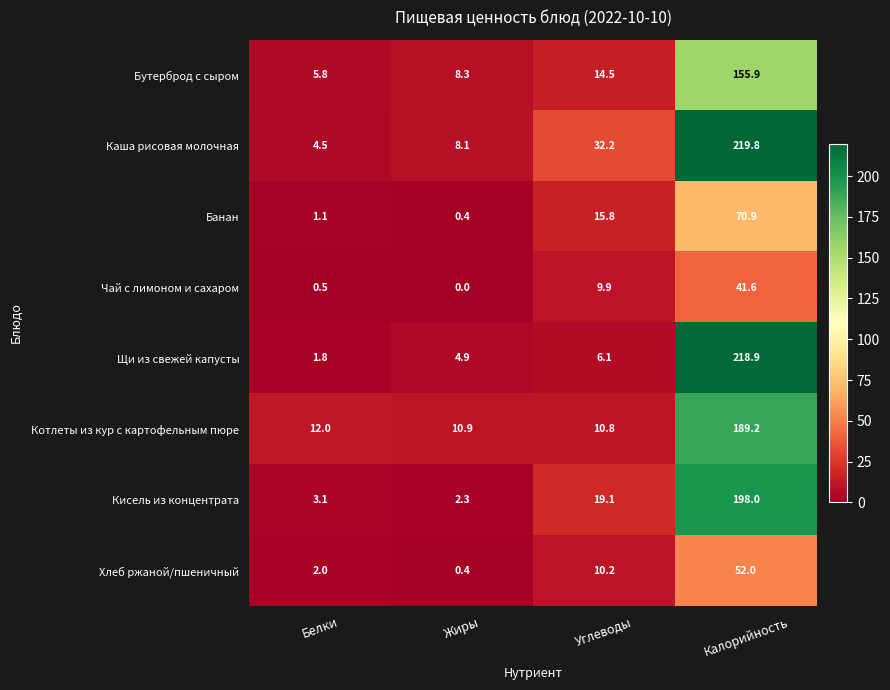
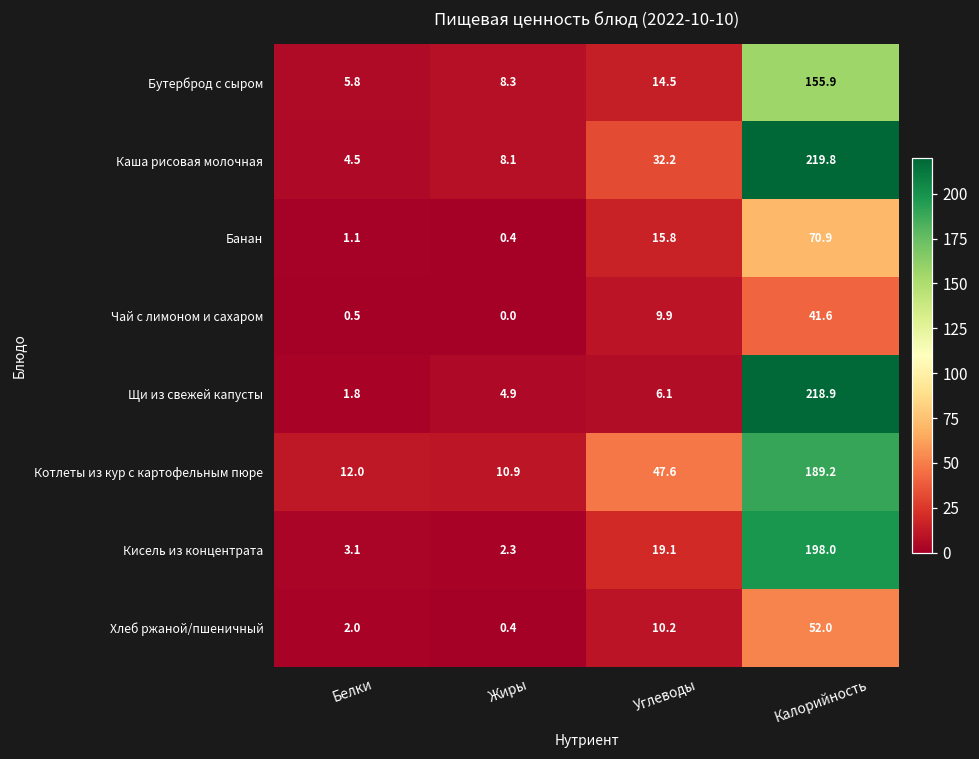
Котлеты из кур с картофельным пюре, Углеводы: 10.8 -> 47.6
